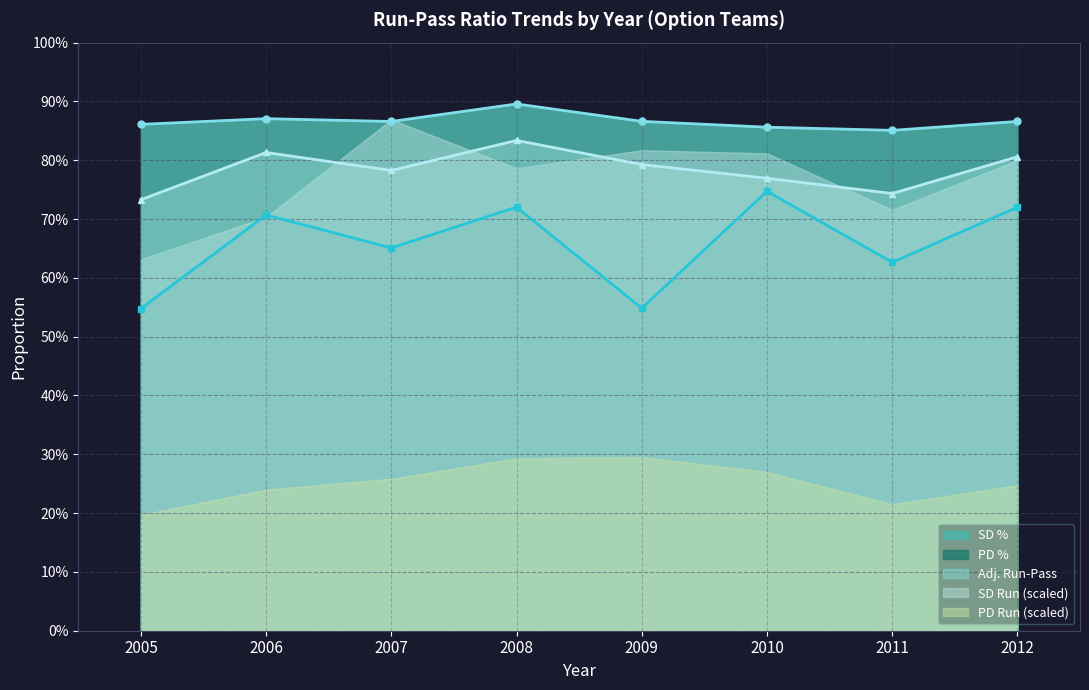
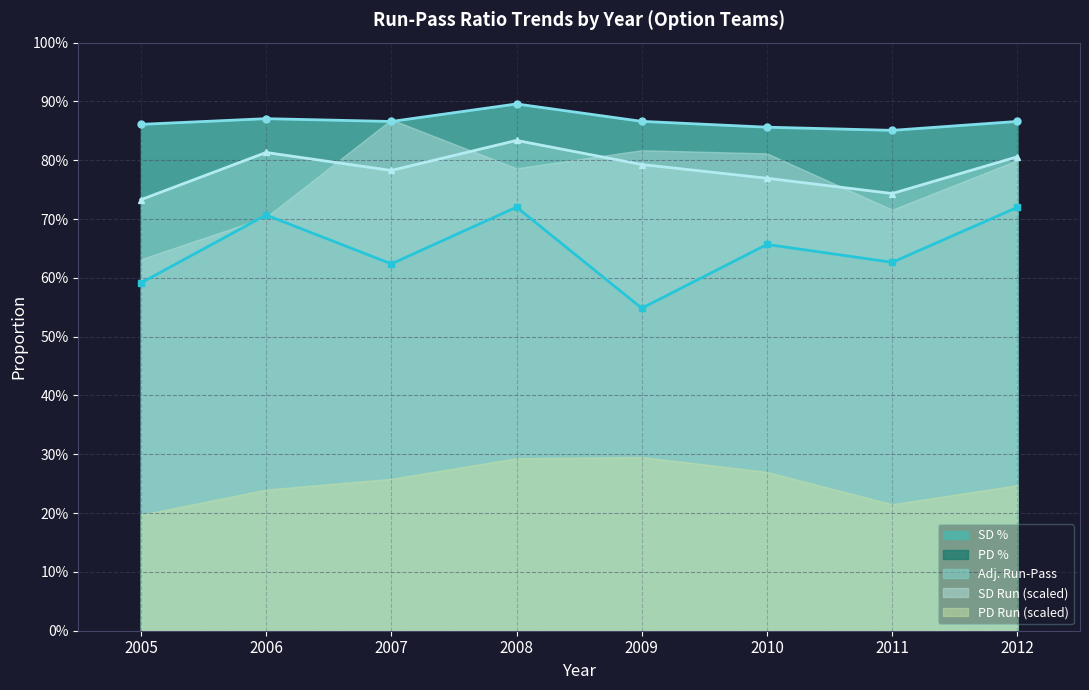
PD %, 2005: 55% -> 59%
PD %, 2007: 65% -> 62%
PD %, 2010: 75% -> 66%
